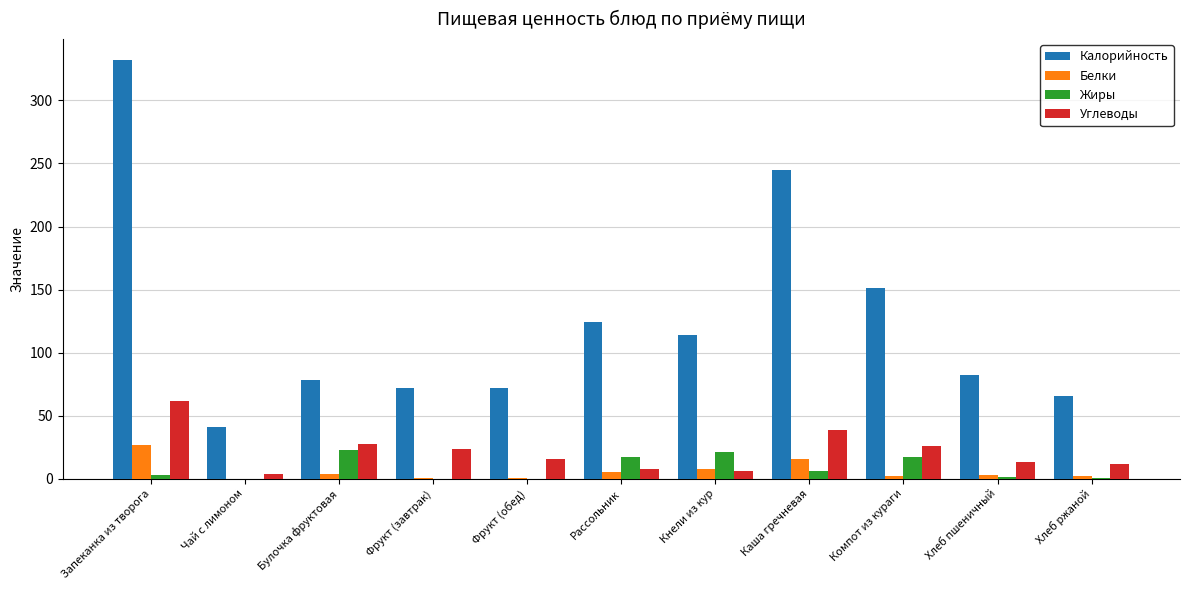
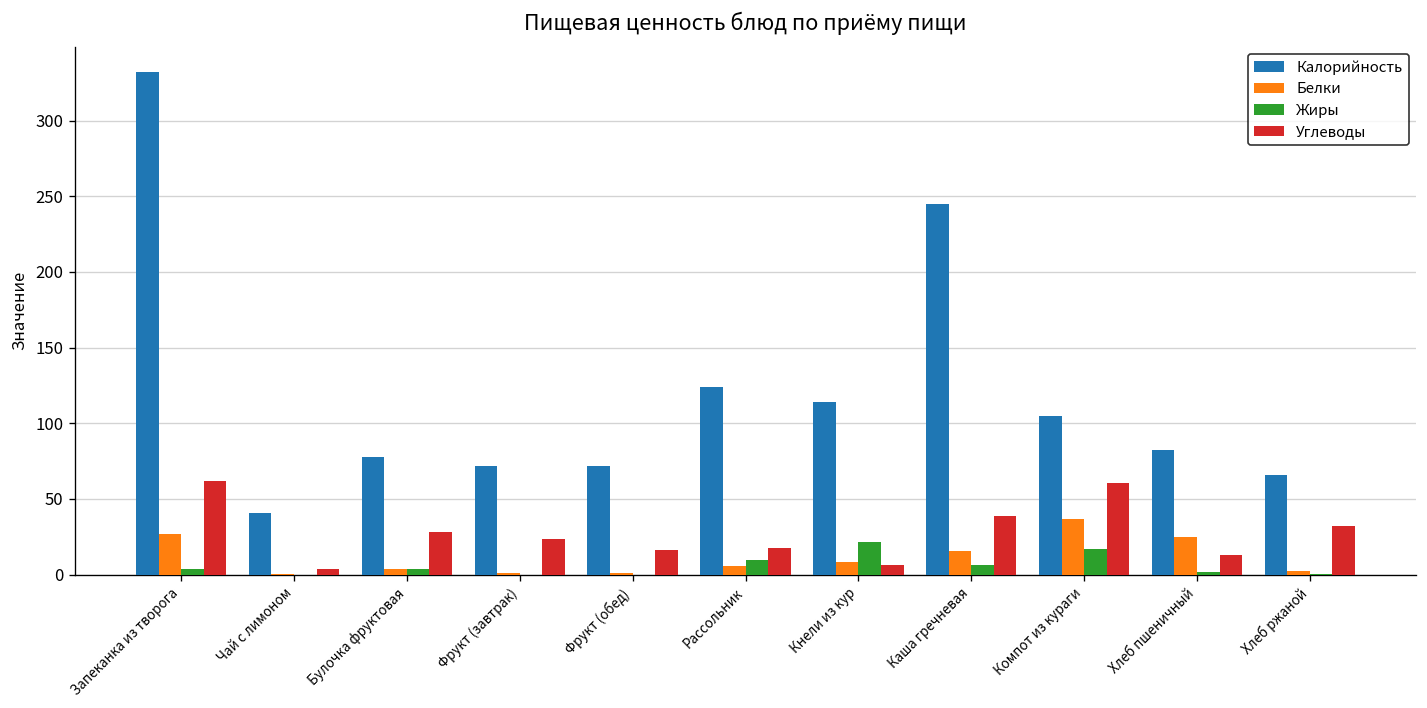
Жиры, Булочка фруктовая: 23 -> 4
Жиры, Рассольник: 18 -> 9
Углеводы, Рассольник: 8 -> 17
Калорийность, Компот из кураги: 151 -> 105
Белки, Компот из кураги: 2 -> 37
Углеводы, Компот из кураги: 26 -> 60
Белки, Хлеб пшеничный: 3 -> 25
Углеводы, Хлеб ржаной: 12 -> 32
